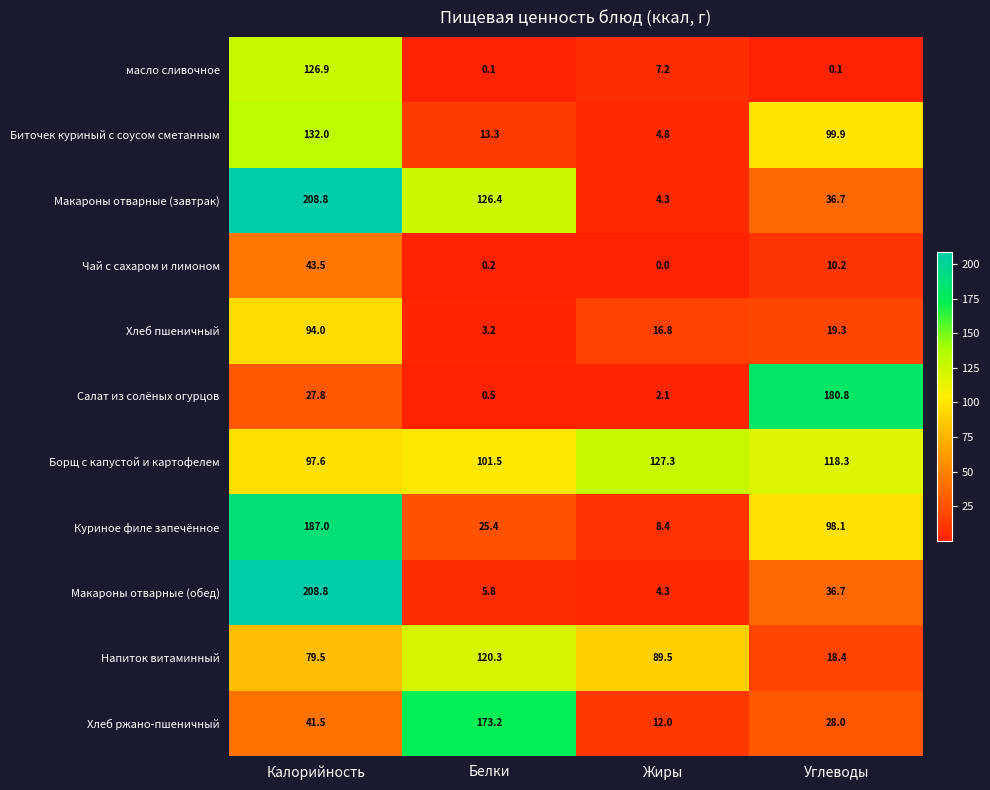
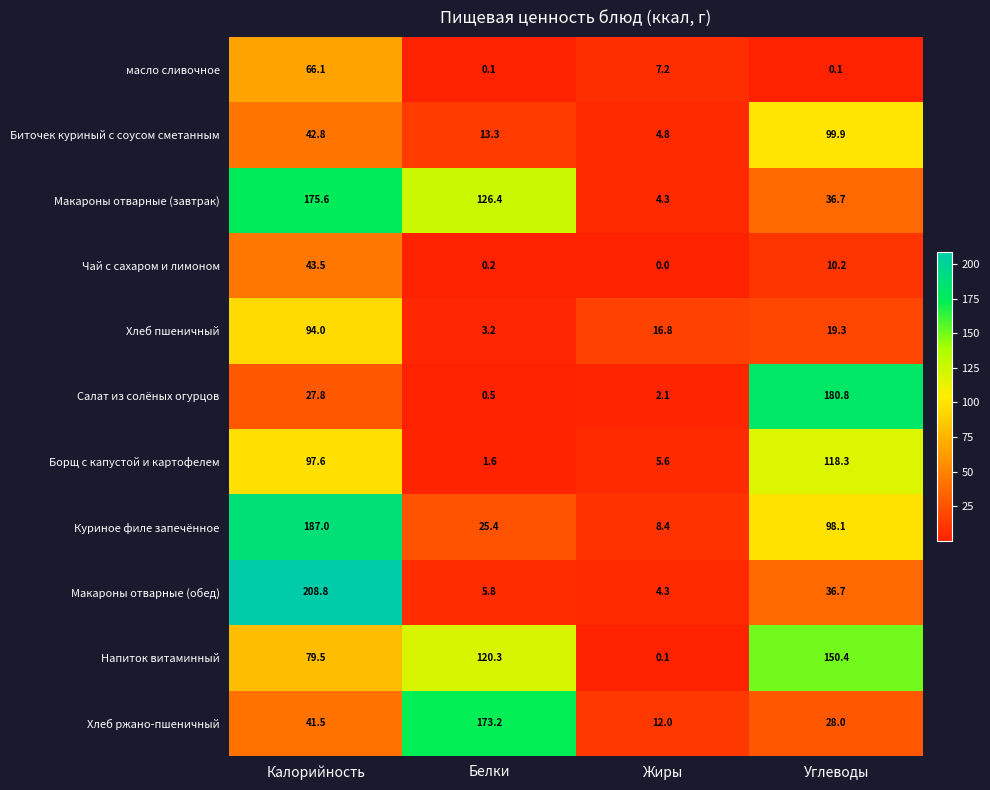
масло сливочное, Калорийность: 126.9 -> 66.1
Биточек куриный с соусом сметанным, Калорийность: 132.0 -> 42.8
Макароны отварные (завтрак), Калорийность: 208.8 -> 175.6
Борщ с капустой и картофелем, Белки: 101.5 -> 1.6
Борщ с капустой и картофелем, Жиры: 127.3 -> 5.6
Напиток витаминный, Жиры: 89.5 -> 0.1
Напиток витаминный, Углеводы: 18.4 -> 150.4
